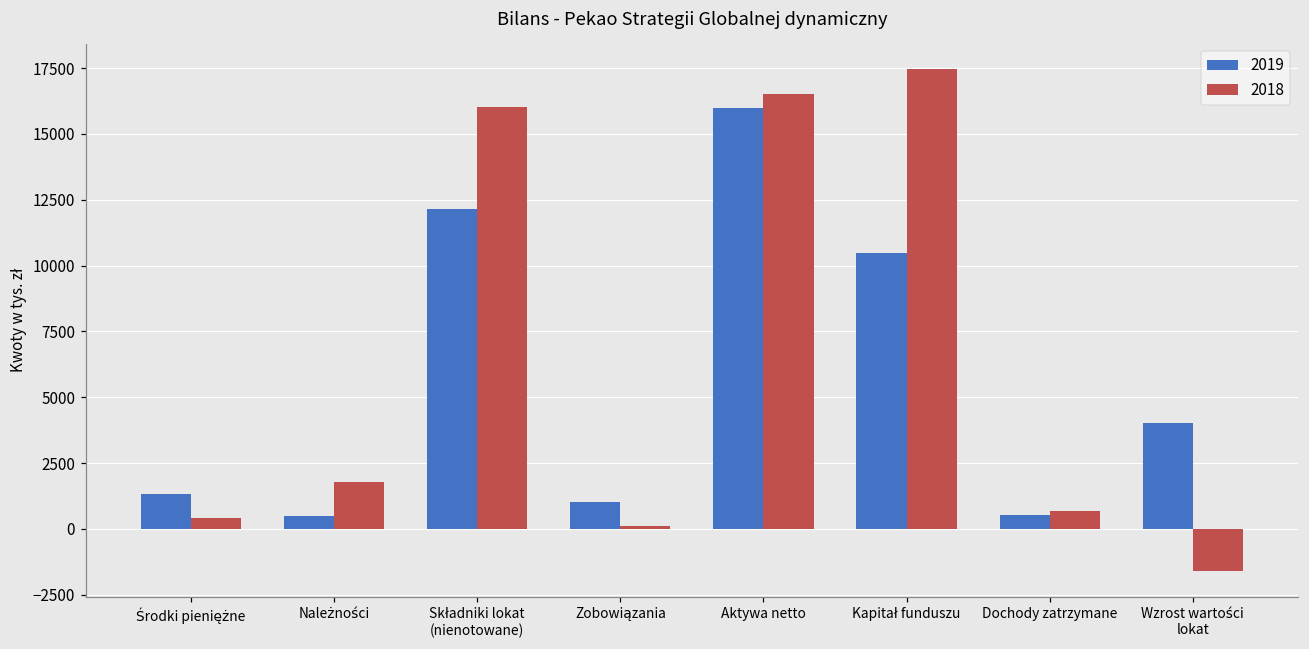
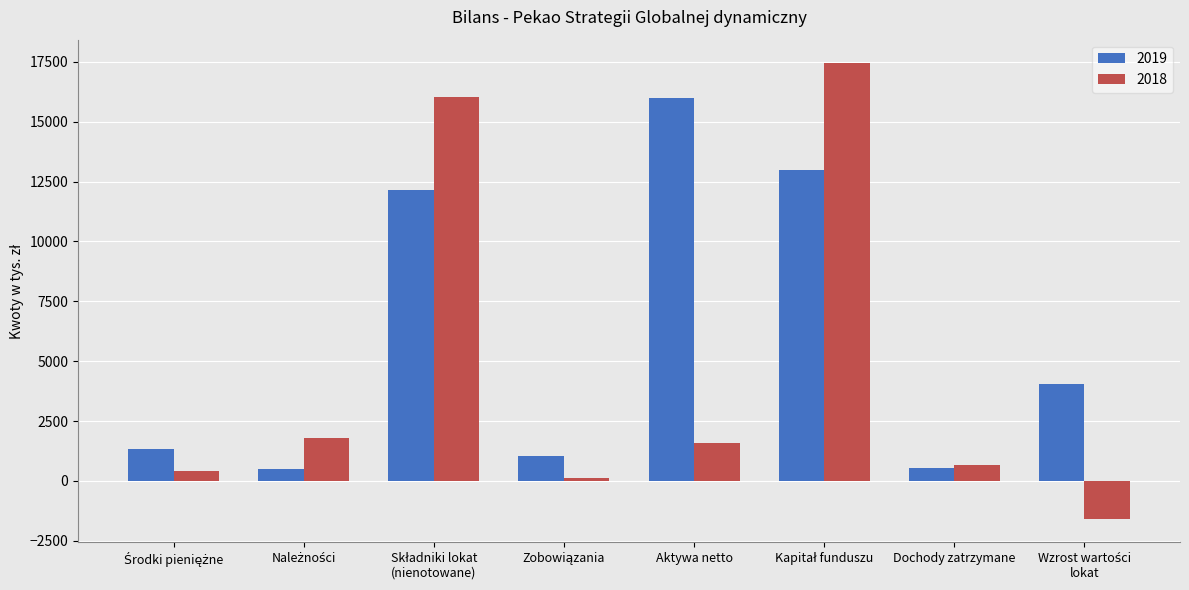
2018, Aktywa netto: 16500 -> 1600
2019, Kapitał funduszu: 10500 -> 13000
